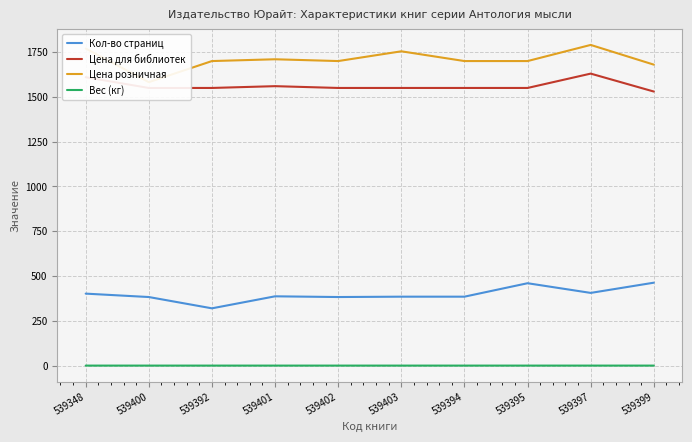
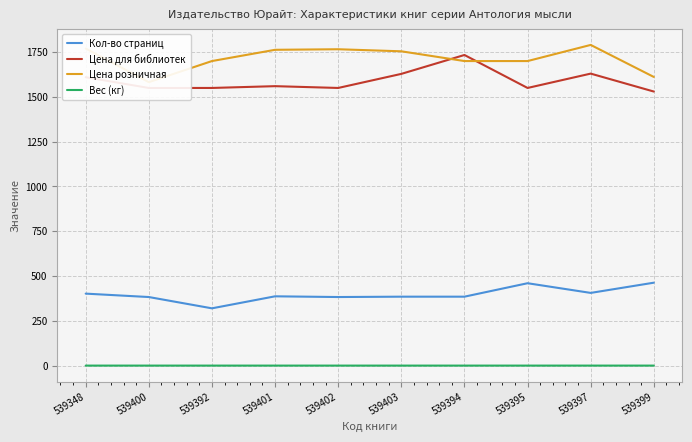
Цена розничная, 539401: 1710 -> 1760
Цена розничная, 539402: 1700 -> 1760
Цена для библиотек, 539403: 1550 -> 1630
Цена для библиотек, 539394: 1550 -> 1730
Цена розничная, 539399: 1680 -> 1610
